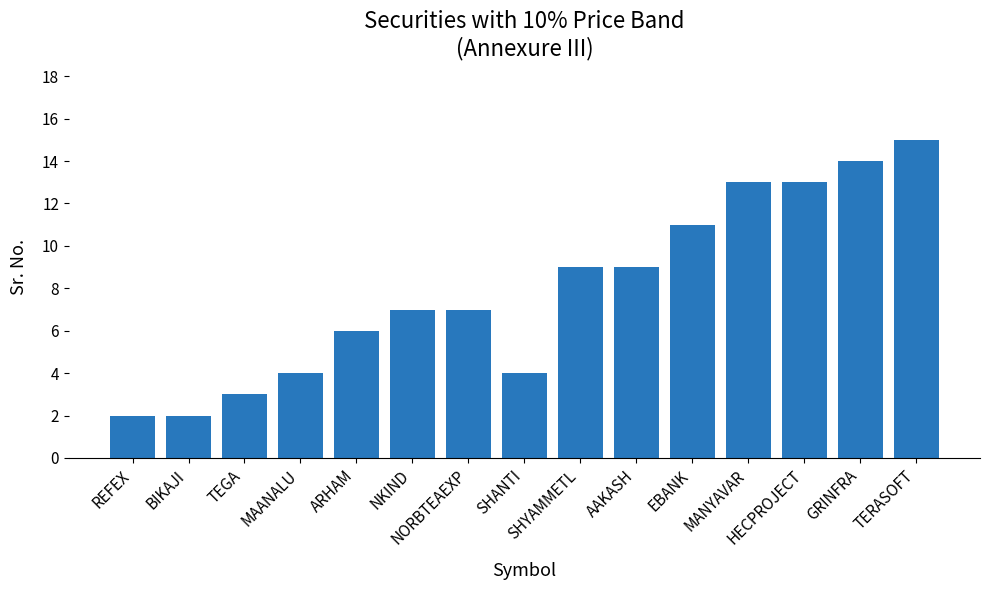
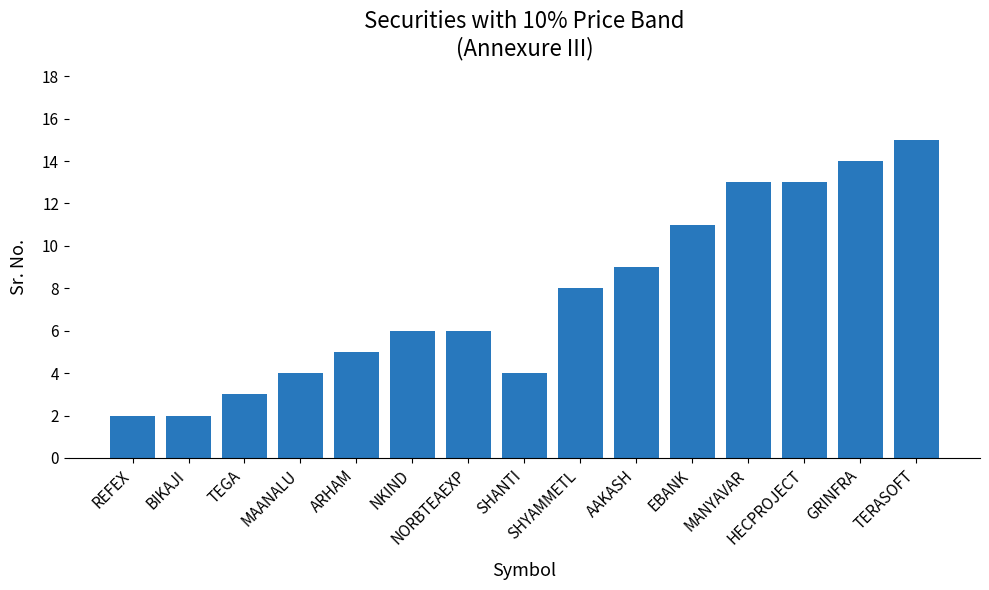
ARHAM: 6 -> 5
NKIND: 7 -> 6
NORBTEAEXP: 7 -> 6
SHYAMMETL: 9 -> 8
